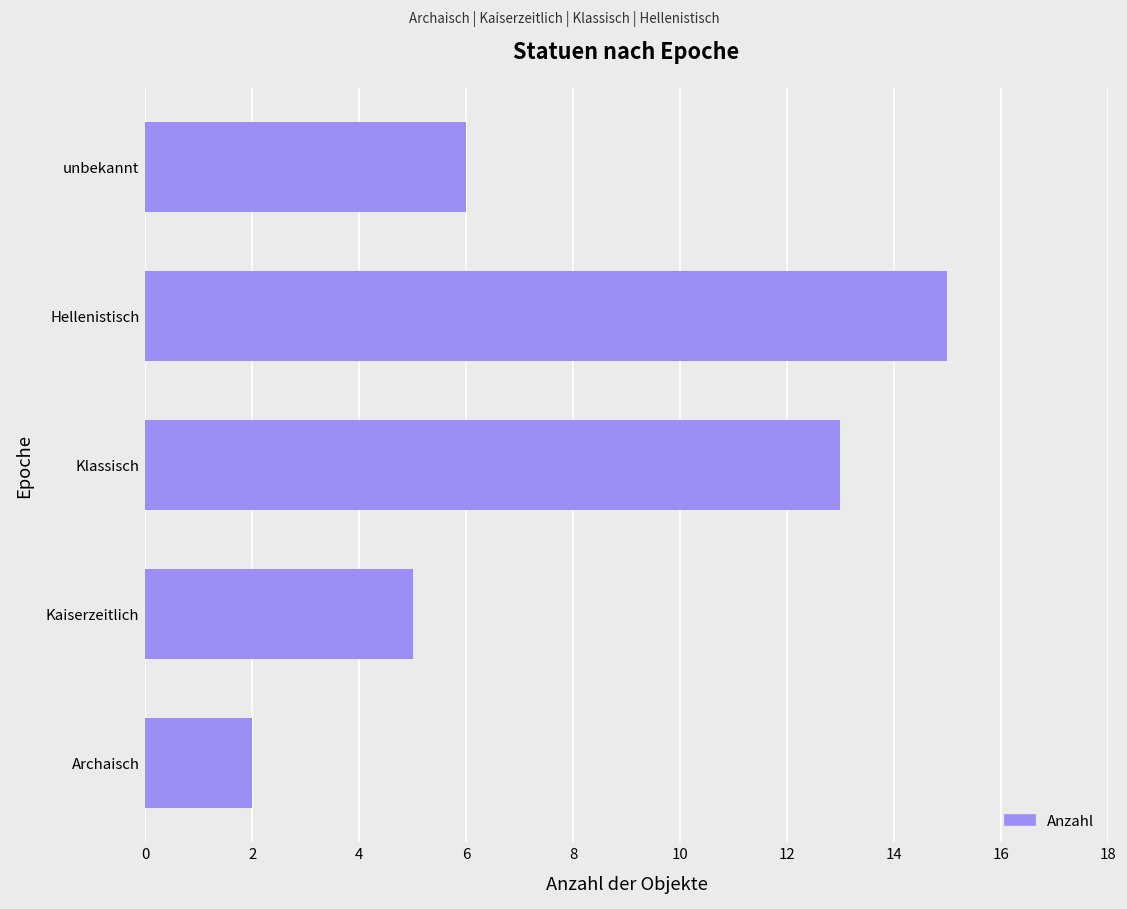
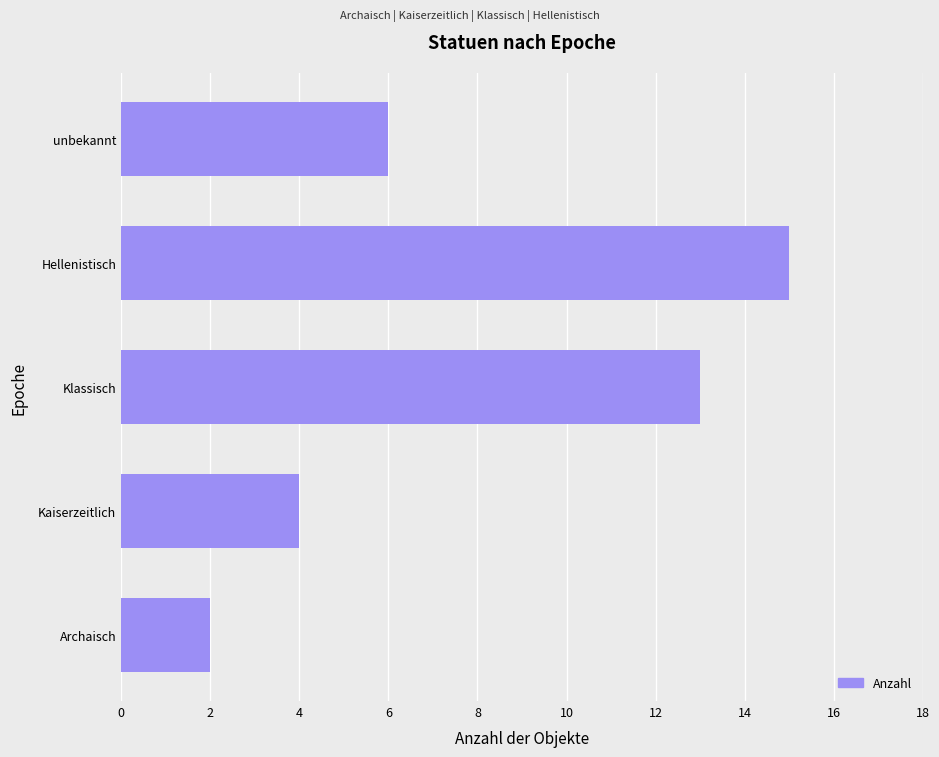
Kaiserzeitlich: 5 -> 4
